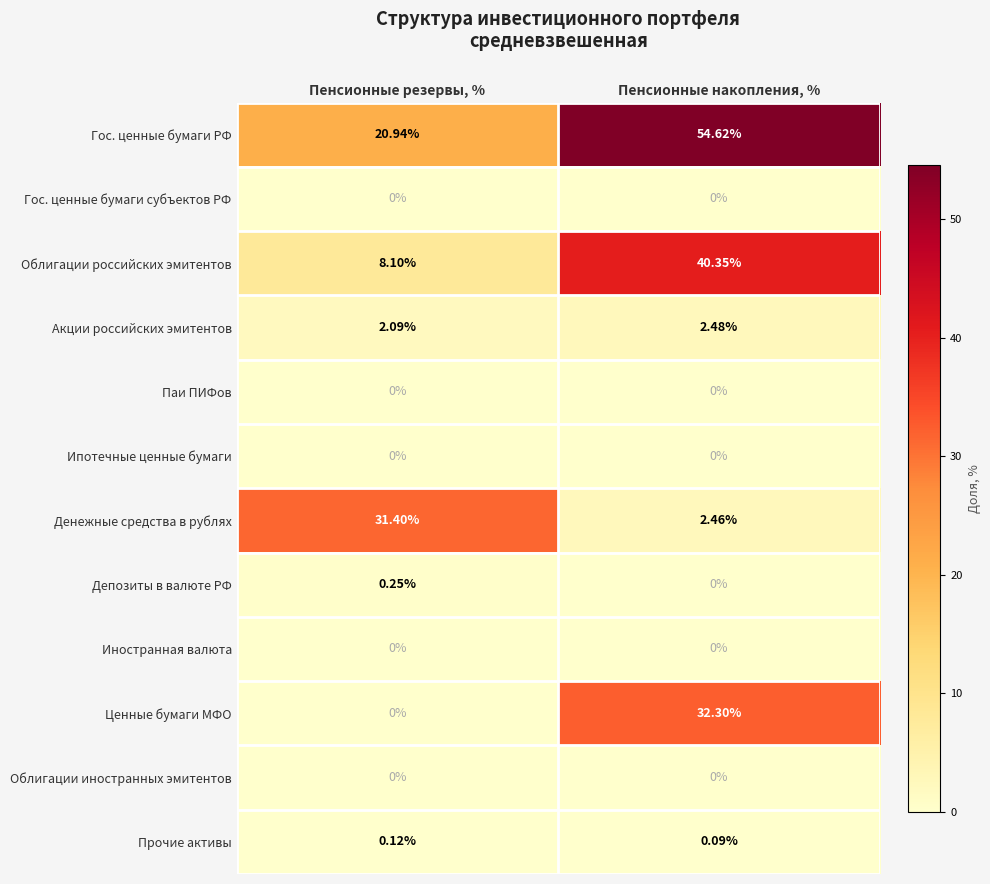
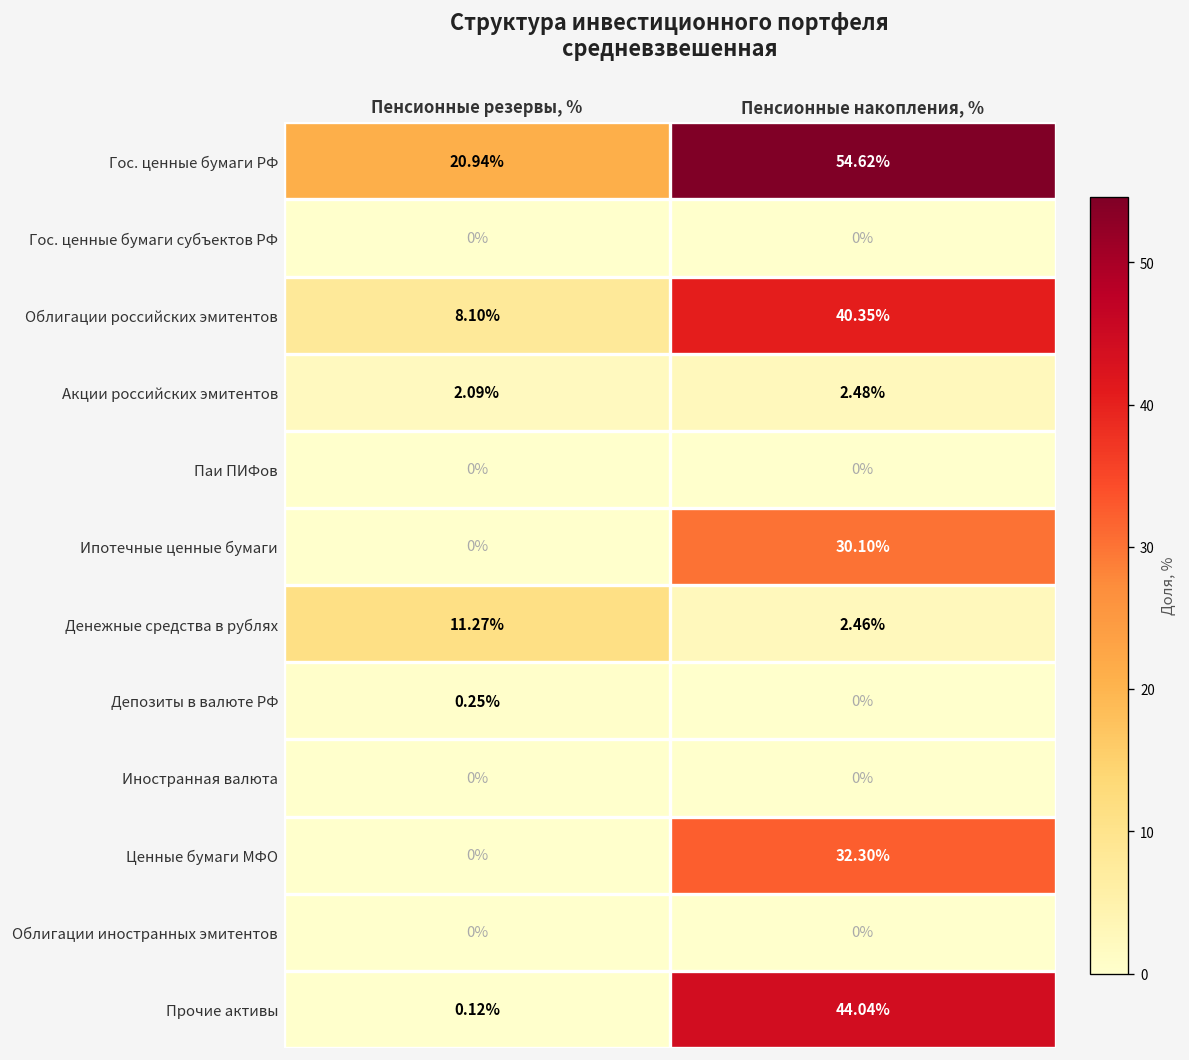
Ипотечные ценные бумаги, Пенсионные накопления, %: 0% -> 30.10%
Денежные средства в рублях, Пенсионные резервы, %: 31.40% -> 11.27%
Прочие активы, Пенсионные накопления, %: 0.09% -> 44.04%
